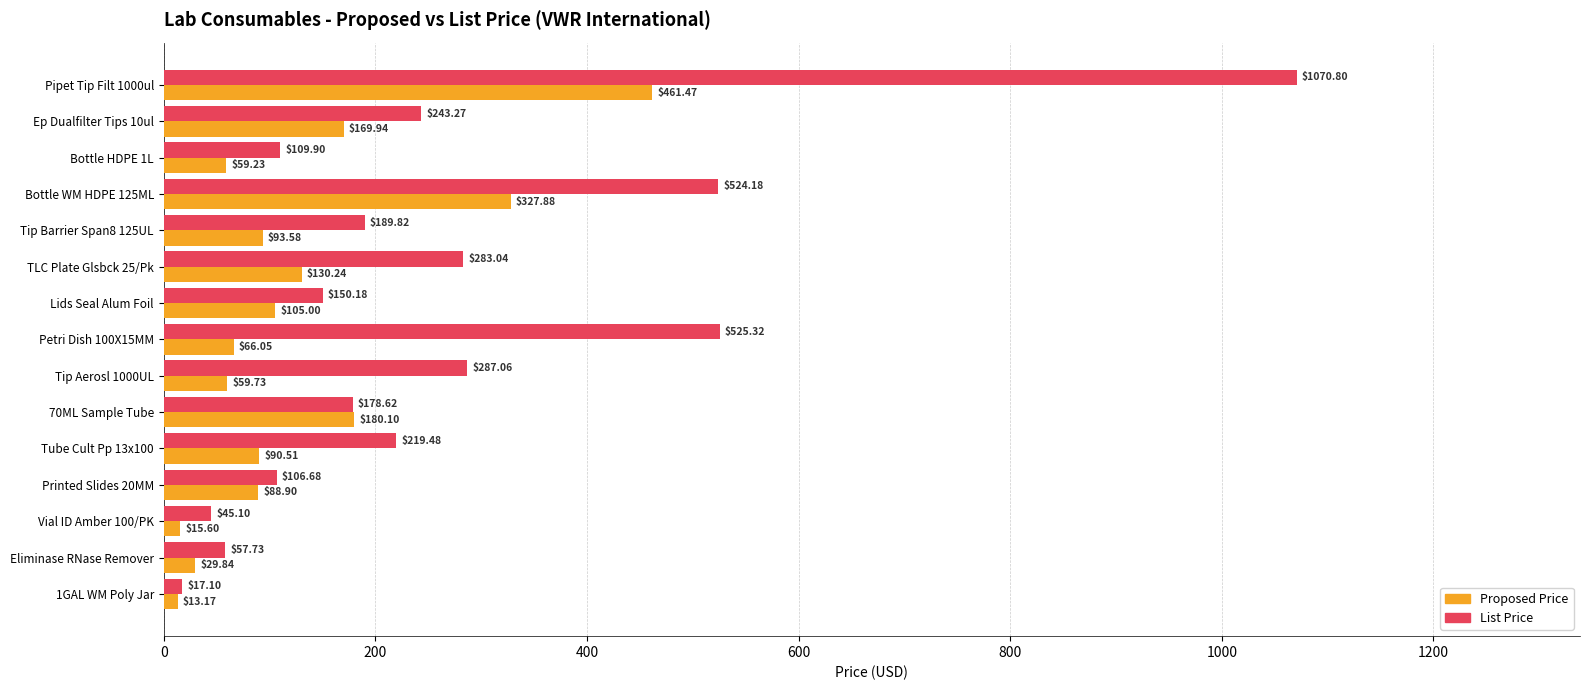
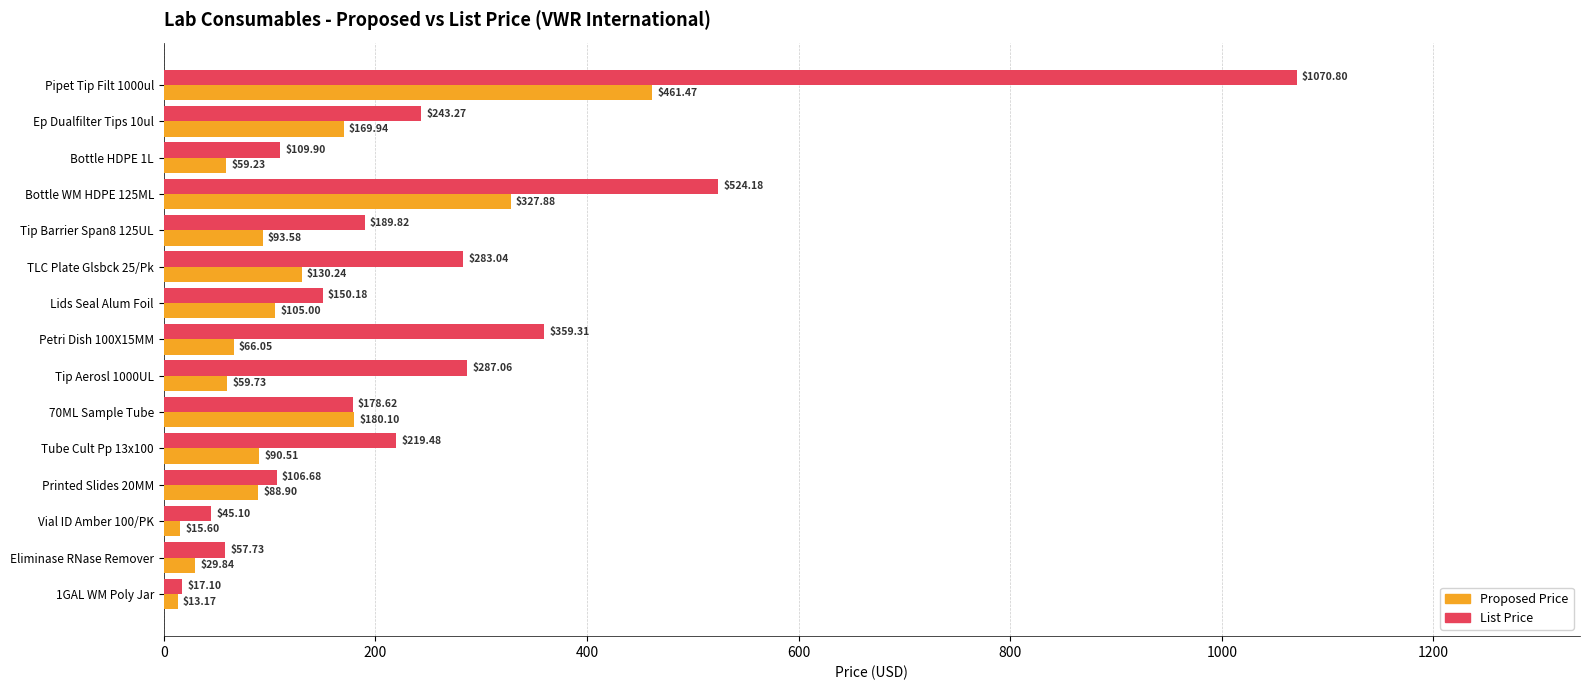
List Price, Petri Dish 100X15MM: $525.32 -> $359.31
